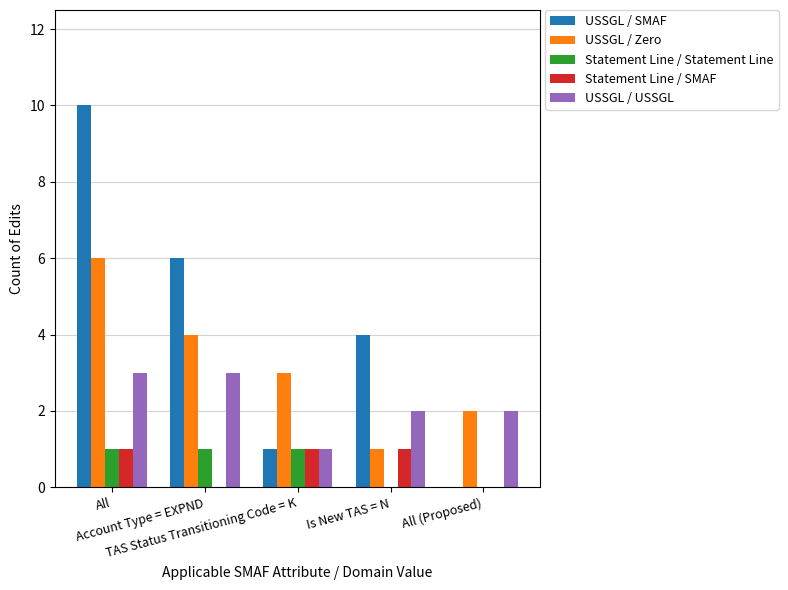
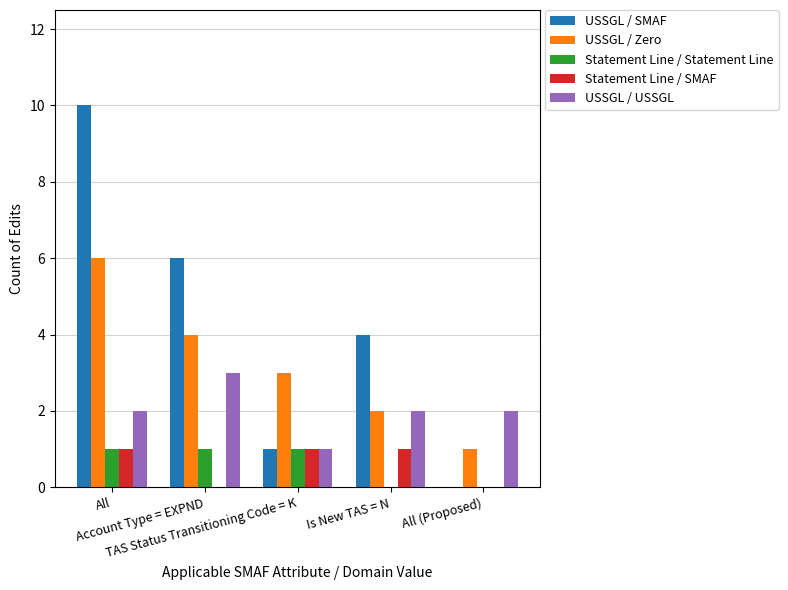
USSGL / USSGL, All: 3 -> 2
USSGL / Zero, Is New TAS = N: 1 -> 2
USSGL / Zero, All (Proposed): 2 -> 1
